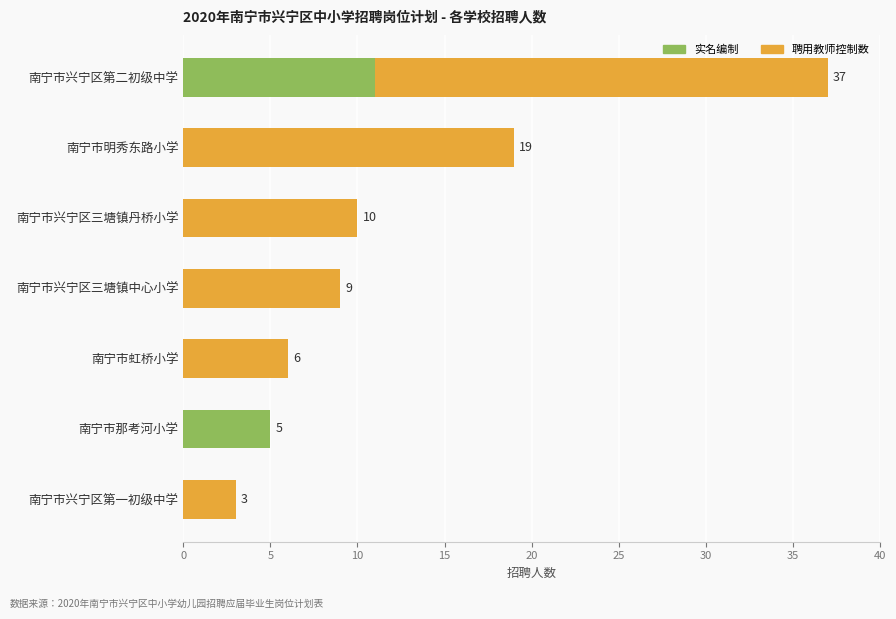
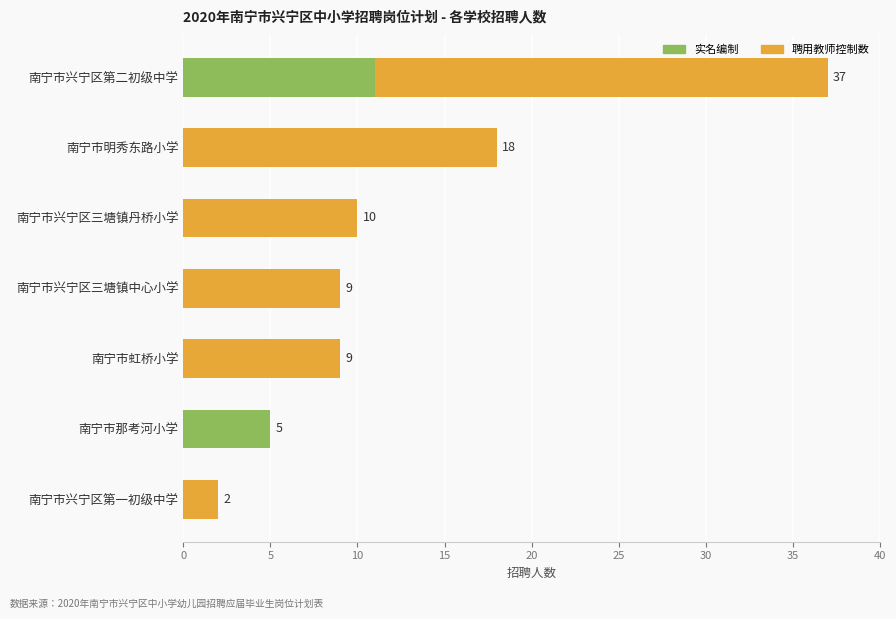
聘用教师控制数, 南宁市明秀东路小学: 19 -> 18
聘用教师控制数, 南宁市虹桥小学: 6 -> 9
聘用教师控制数, 南宁市兴宁区第一初级中学: 3 -> 2
